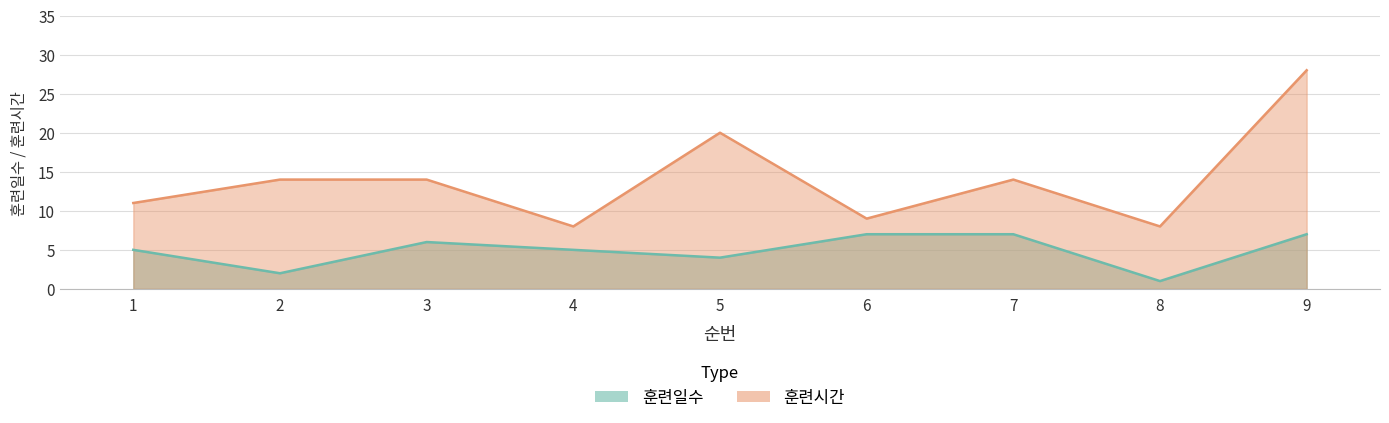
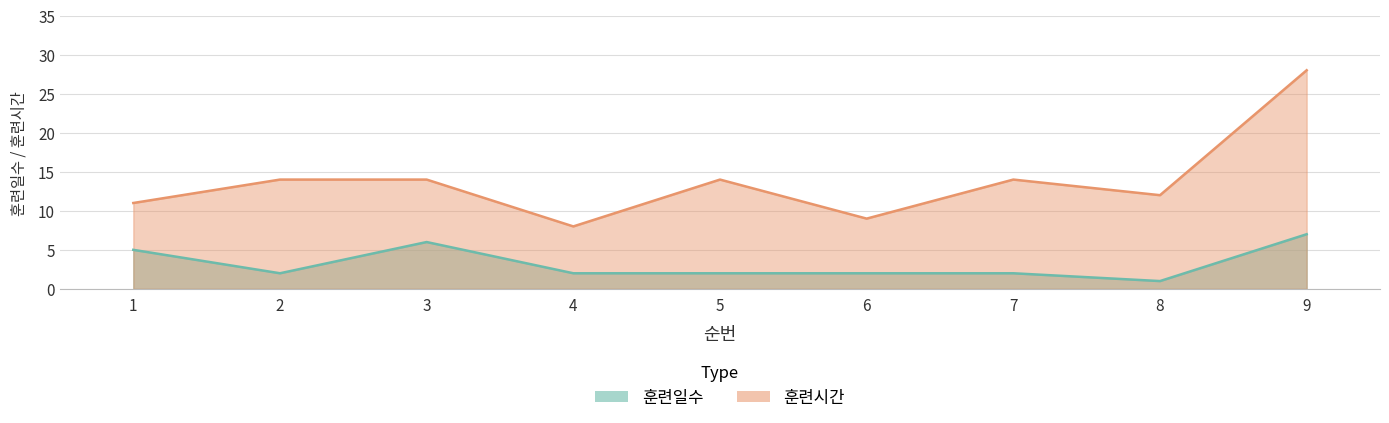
훈련일수, 4: 5 -> 2
훈련일수, 5: 4 -> 2
훈련시간, 5: 20 -> 14
훈련일수, 6: 7 -> 2
훈련일수, 7: 7 -> 2
훈련시간, 8: 8 -> 12
